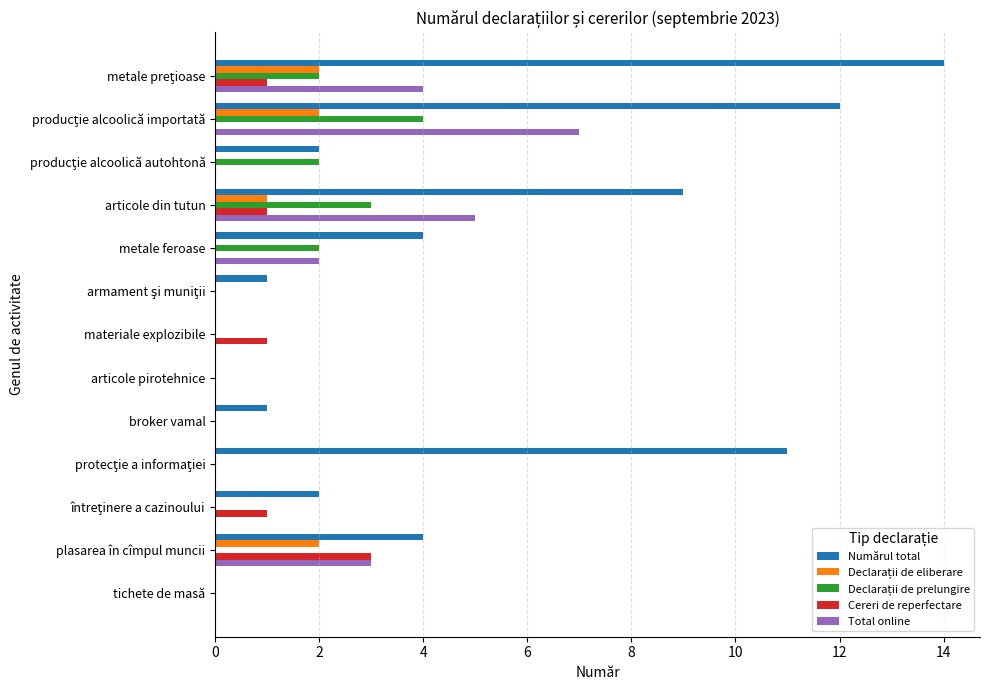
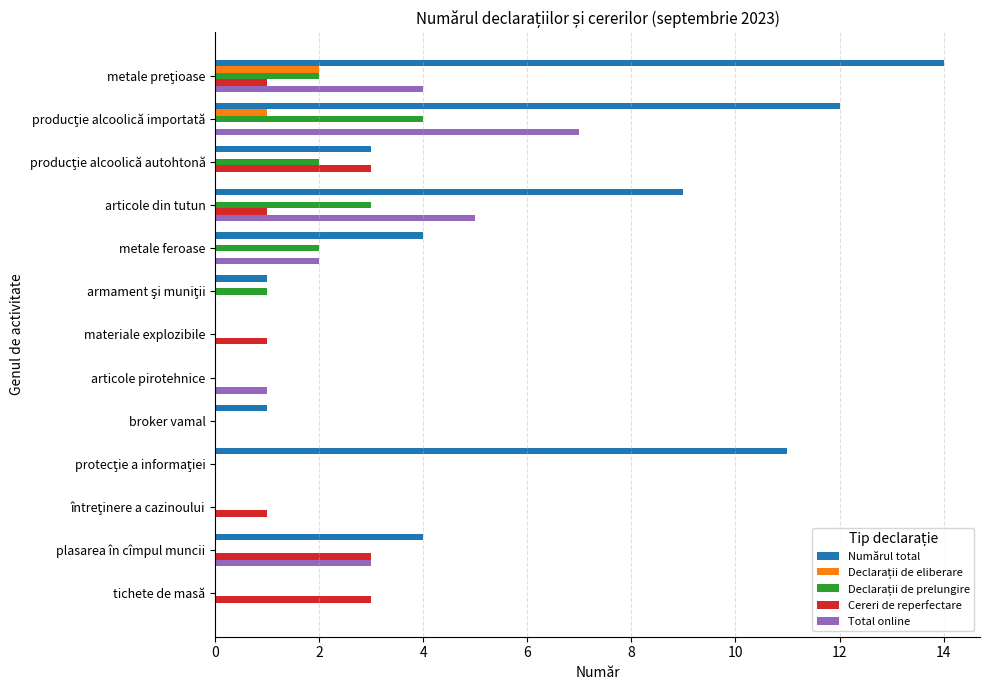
Declarații de eliberare, producţie alcoolică importată: 2 -> 1
Numărul total, producţie alcoolică autohtonă: 2 -> 3
Cereri de reperfectare, producţie alcoolică autohtonă: 0 -> 3
Declarații de eliberare, articole din tutun: 1 -> 0
Declarații de prelungire, armament şi muniţii: 0 -> 1
Total online, articole pirotehnice: 0 -> 1
Numărul total, întreţinere a cazinoului: 2 -> 0
Declarații de eliberare, plasarea în cîmpul muncii: 2 -> 0
Cereri de reperfectare, tichete de masă: 0 -> 3
